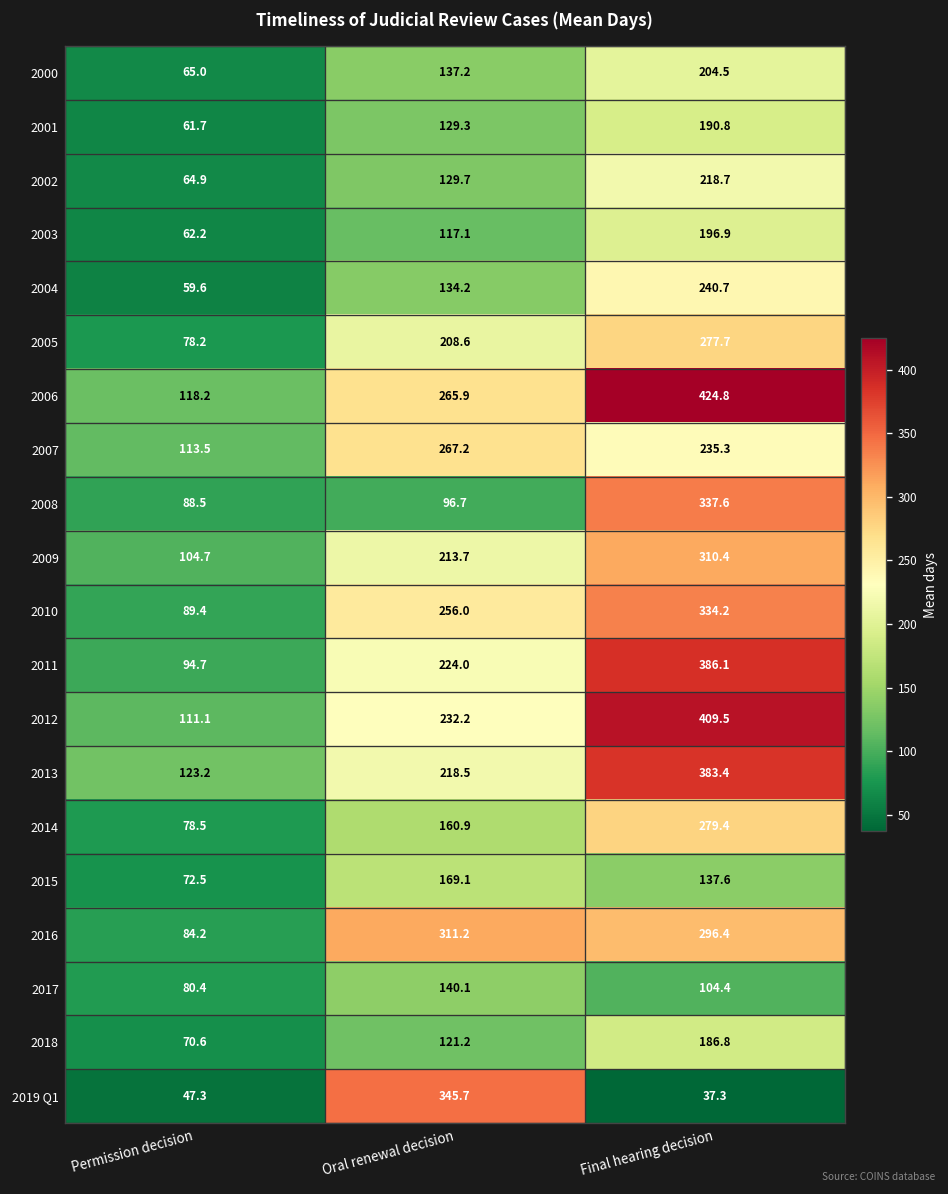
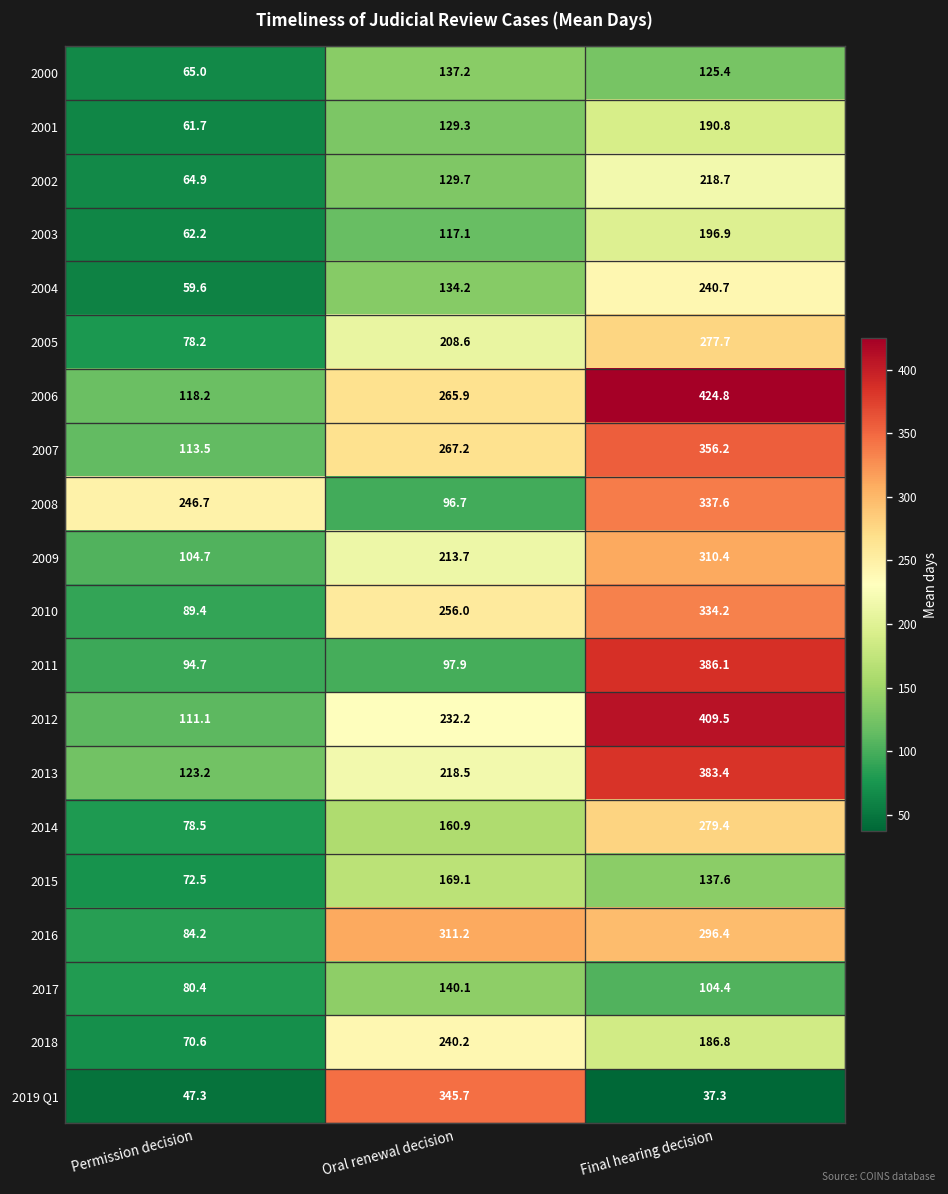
2000, Final hearing decision: 204.5 -> 125.4
2007, Final hearing decision: 235.3 -> 356.2
2008, Permission decision: 88.5 -> 246.7
2011, Oral renewal decision: 224.0 -> 97.9
2018, Oral renewal decision: 121.2 -> 240.2
